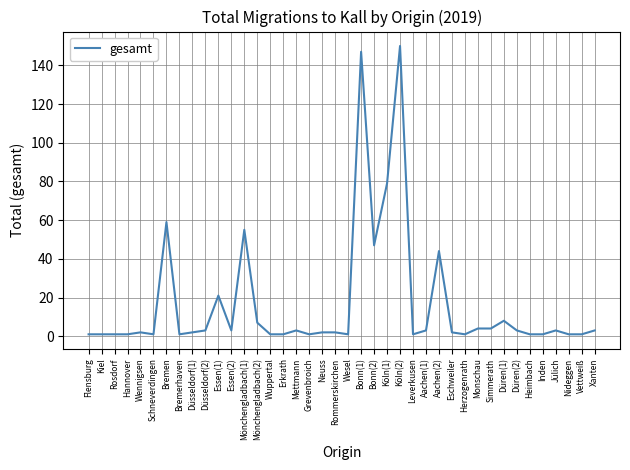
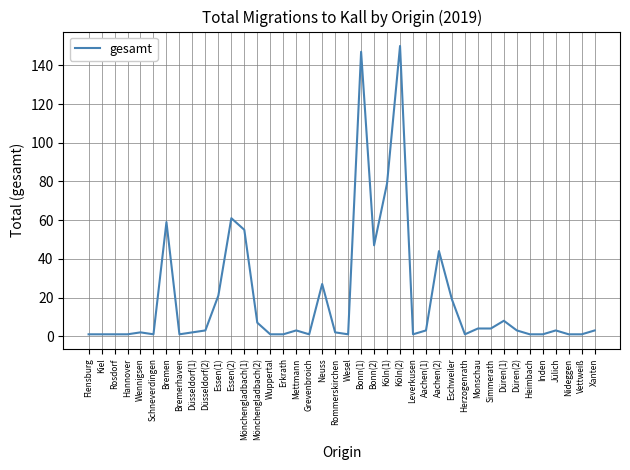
Essen(2): 3 -> 61
Neuss: 2 -> 27
Eschweiler: 2 -> 19
